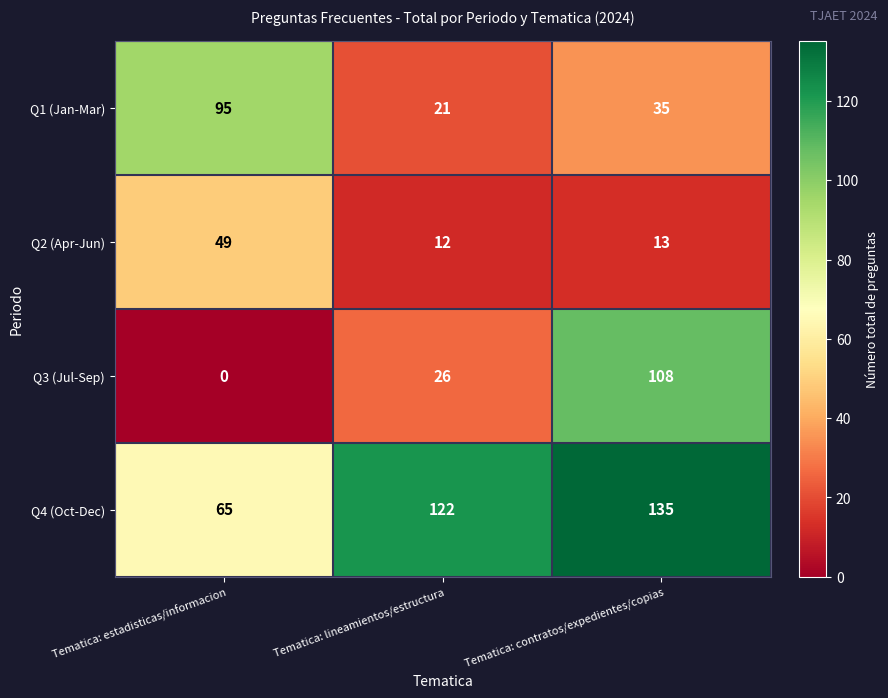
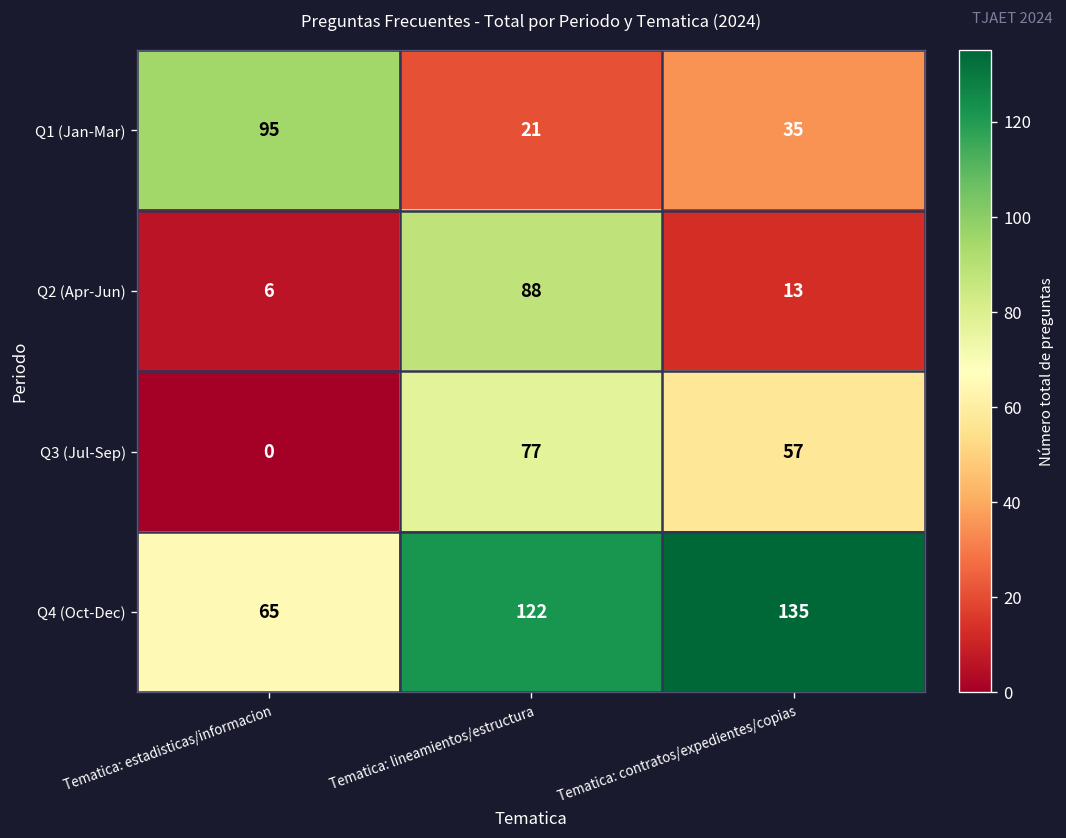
Q2 (Apr-Jun), Tematica: estadisticas/informacion: 49 -> 6
Q2 (Apr-Jun), Tematica: lineamientos/estructura: 12 -> 88
Q3 (Jul-Sep), Tematica: lineamientos/estructura: 26 -> 77
Q3 (Jul-Sep), Tematica: contratos/expedientes/copias: 108 -> 57
